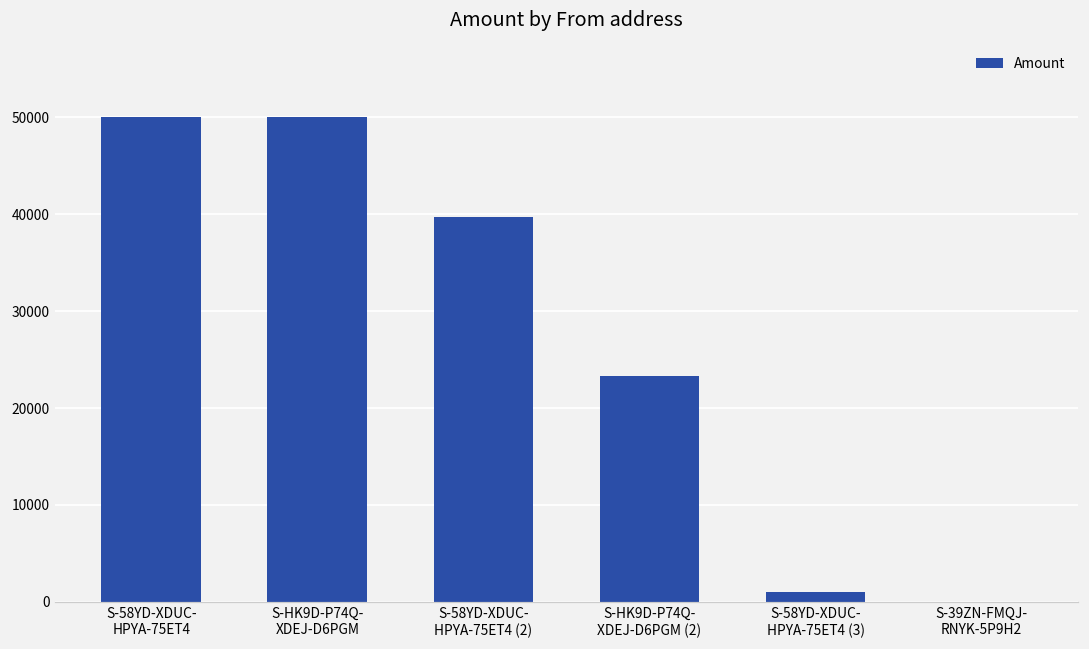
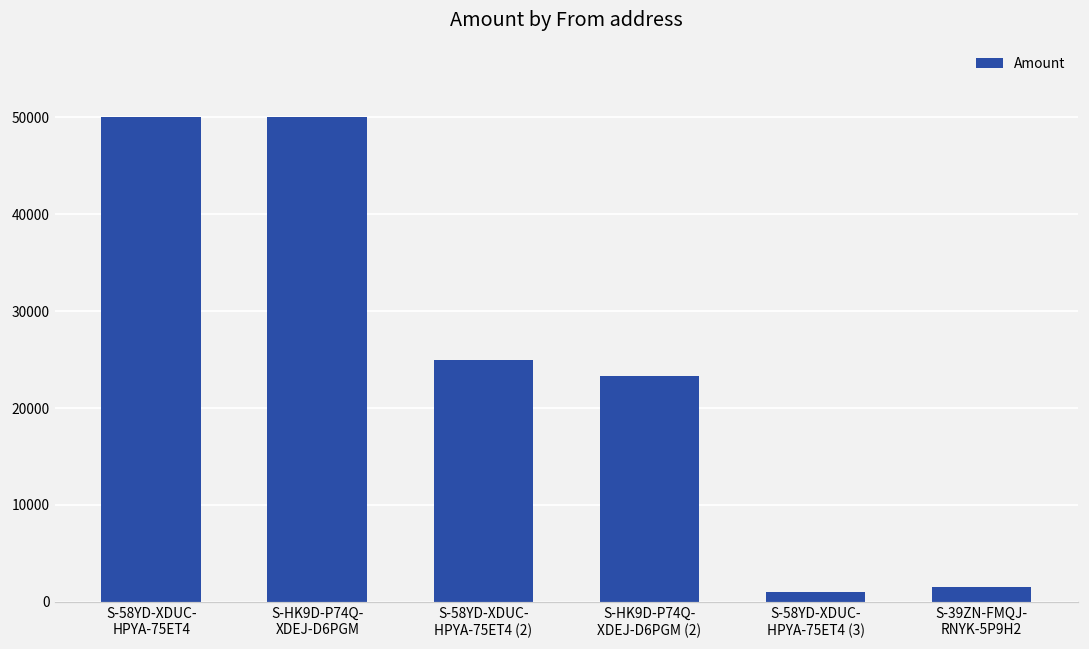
S-58YD-XDUC- HPYA-75ET4 (2): 40000 -> 25000
S-39ZN-FMQJ- RNYK-5P9H2: 0 -> 1000
